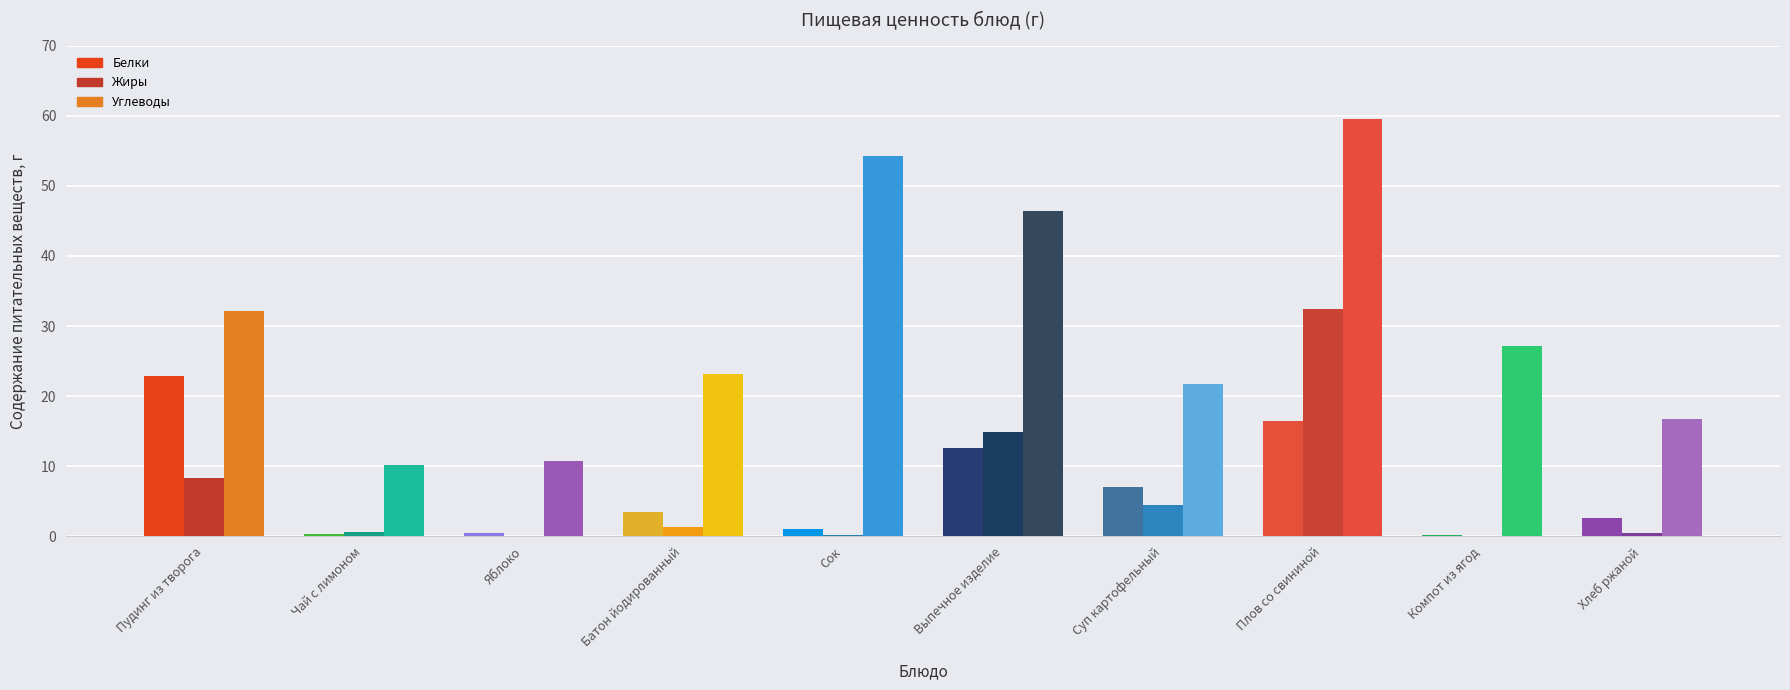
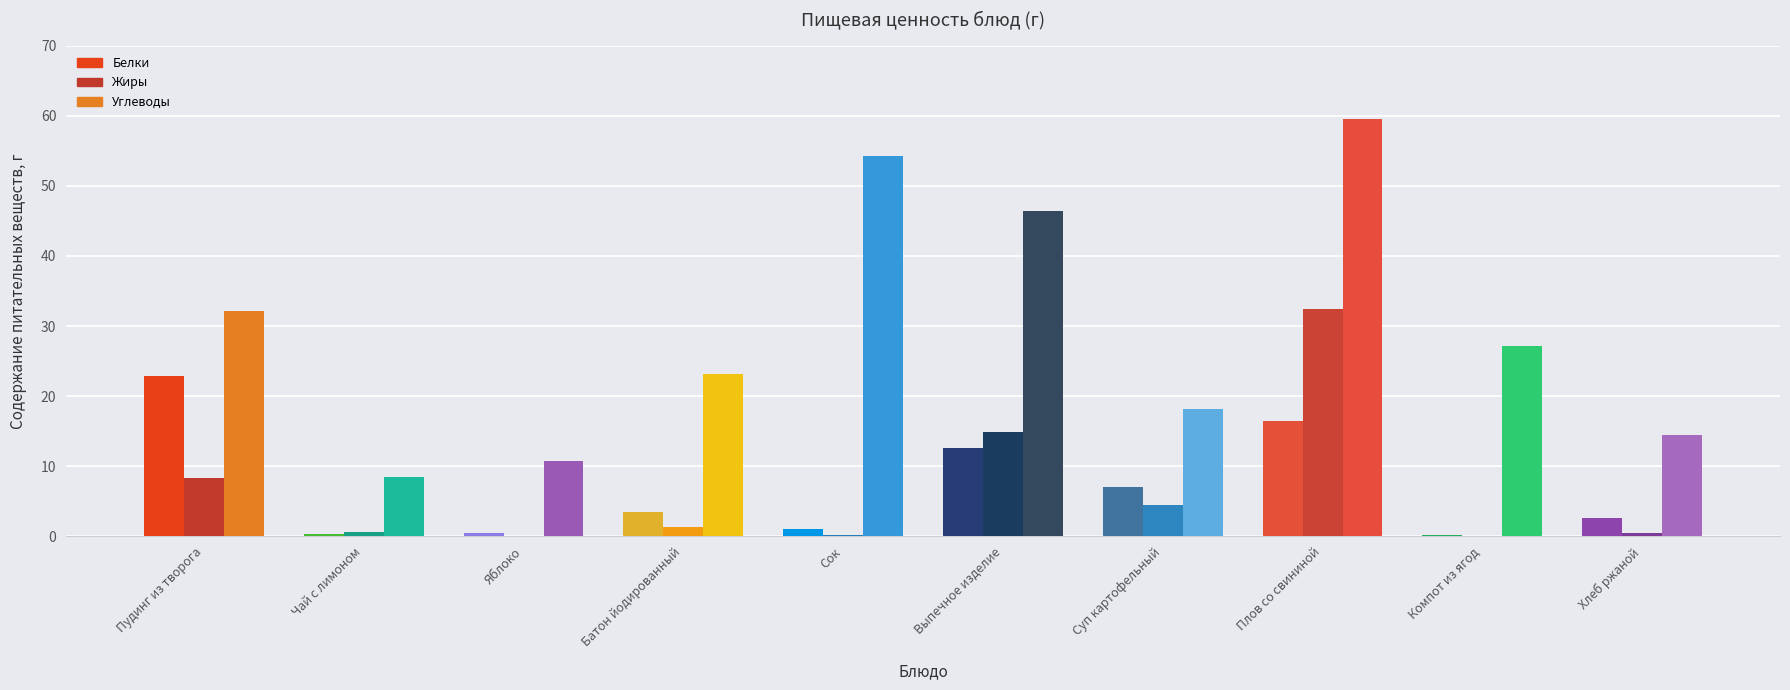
Углеводы, Чай с лимоном: 10 -> 9
Углеводы, Суп картофельный: 22 -> 18
Углеводы, Хлеб ржаной: 17 -> 15
